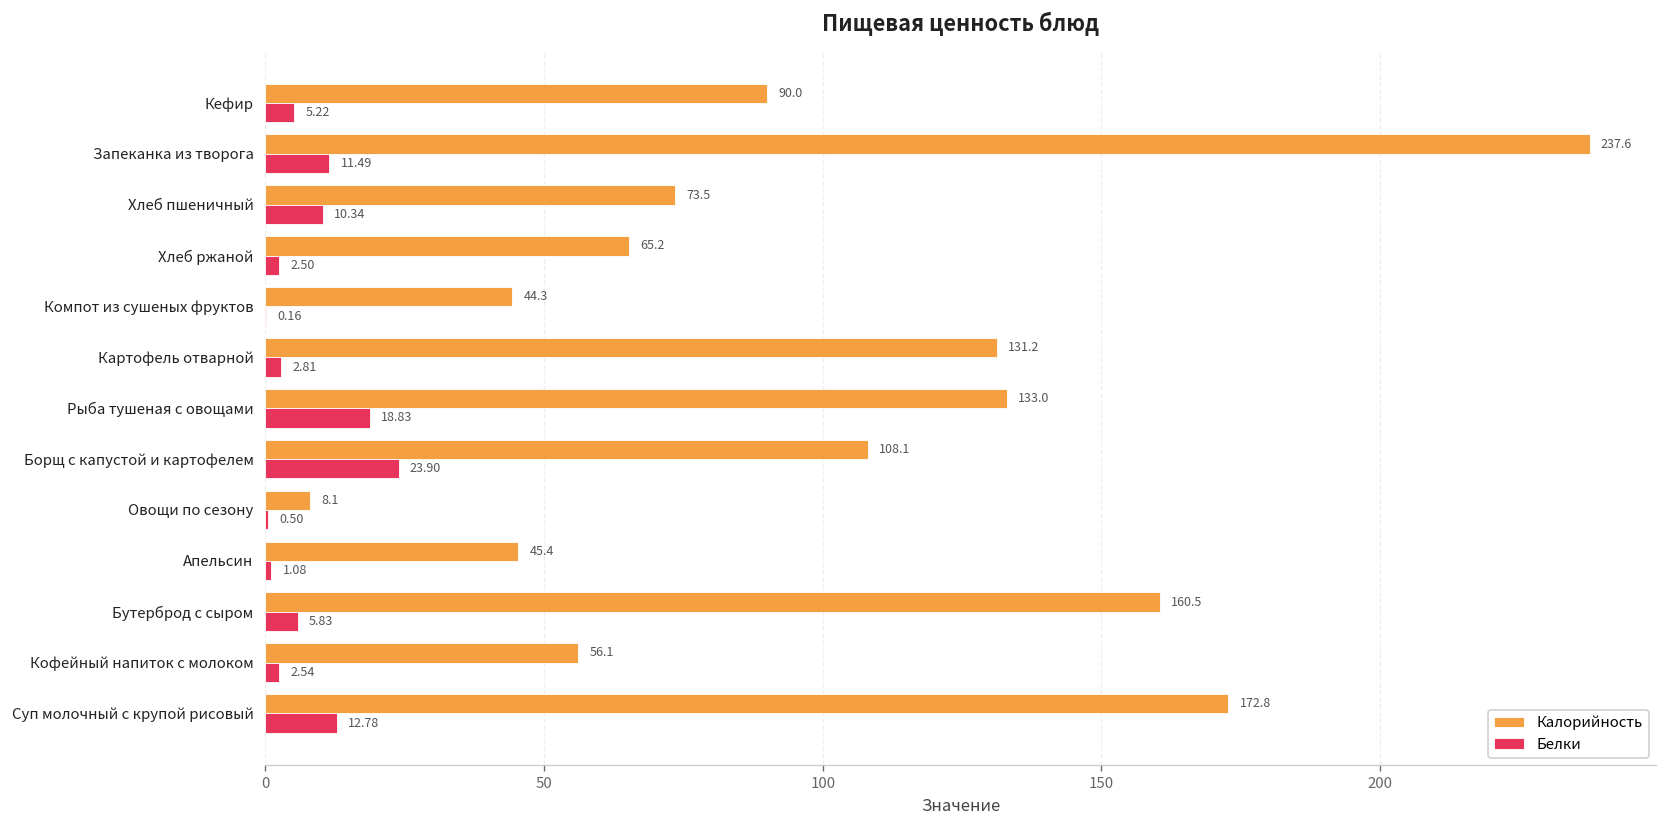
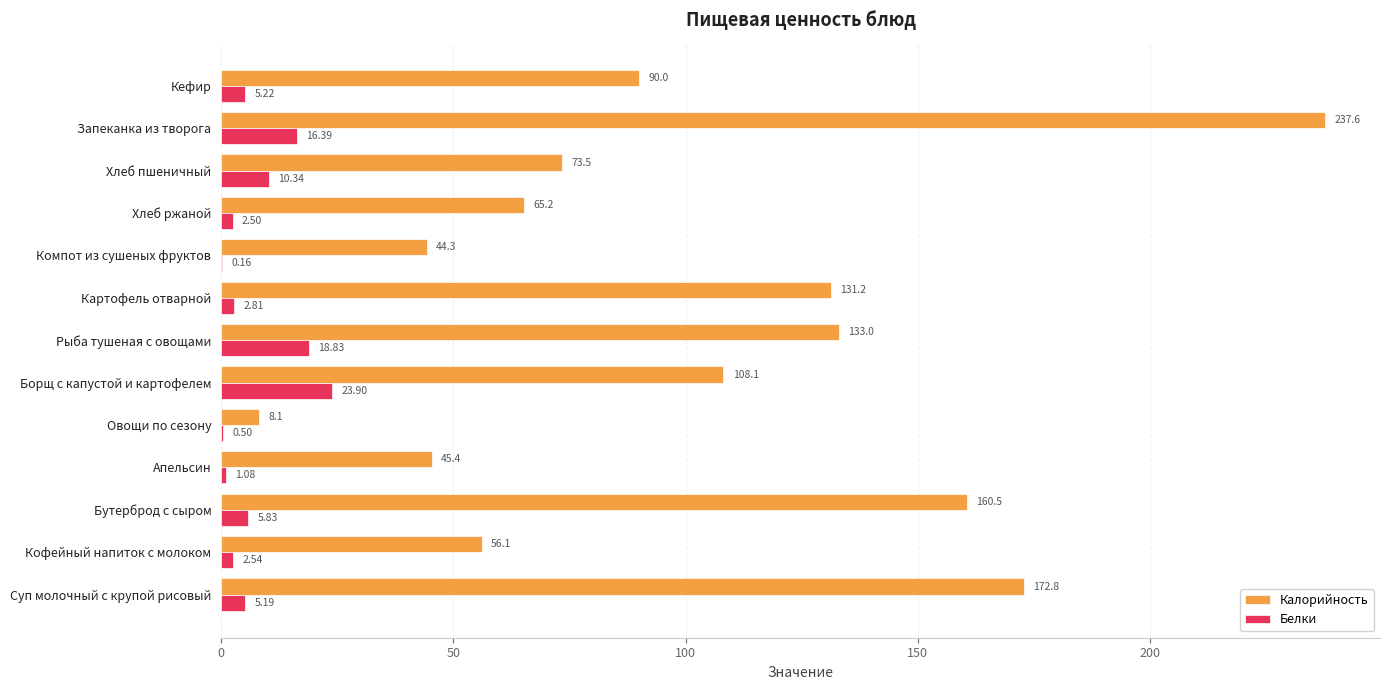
Белки, Запеканка из творога: 11.49 -> 16.39
Белки, Суп молочный с крупой рисовый: 12.78 -> 5.19
